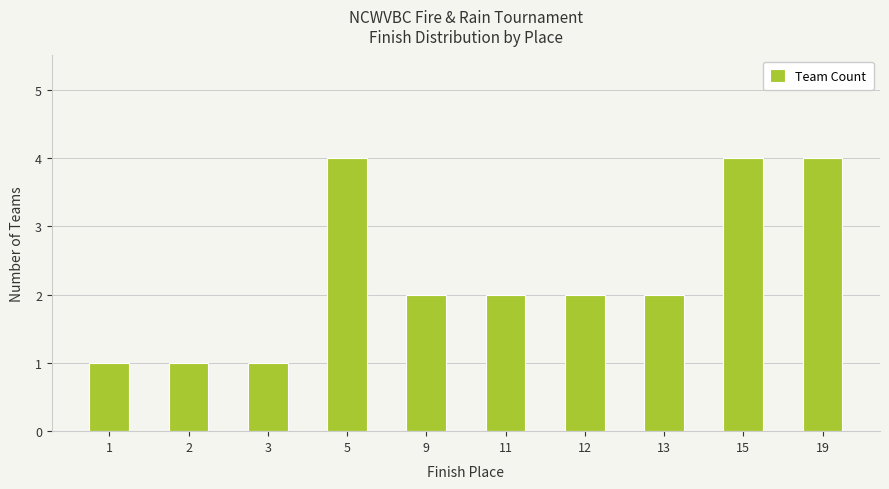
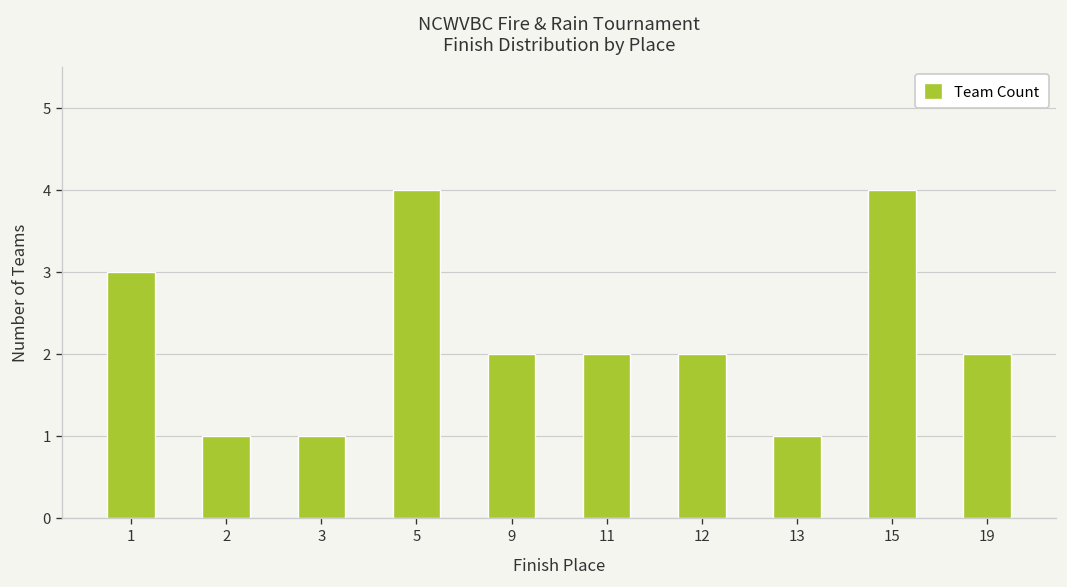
1: 1 -> 3
13: 2 -> 1
19: 4 -> 2
